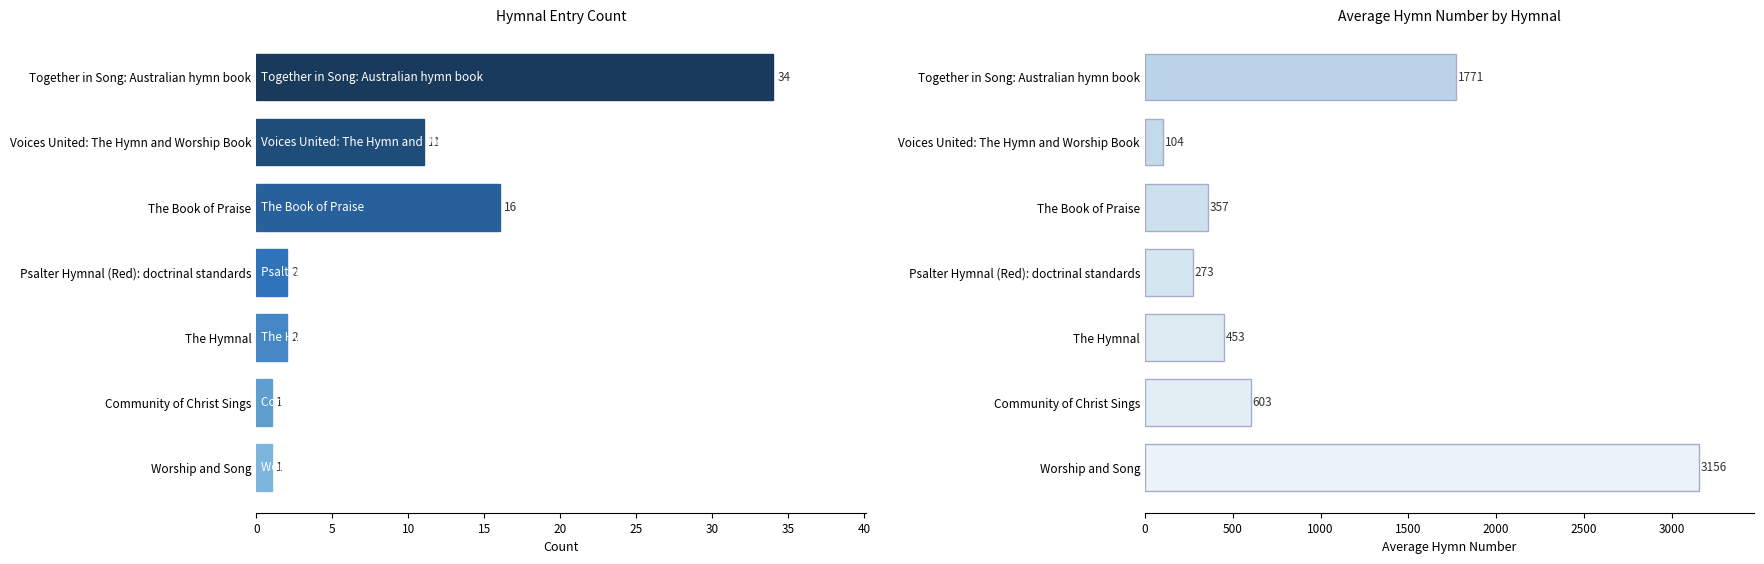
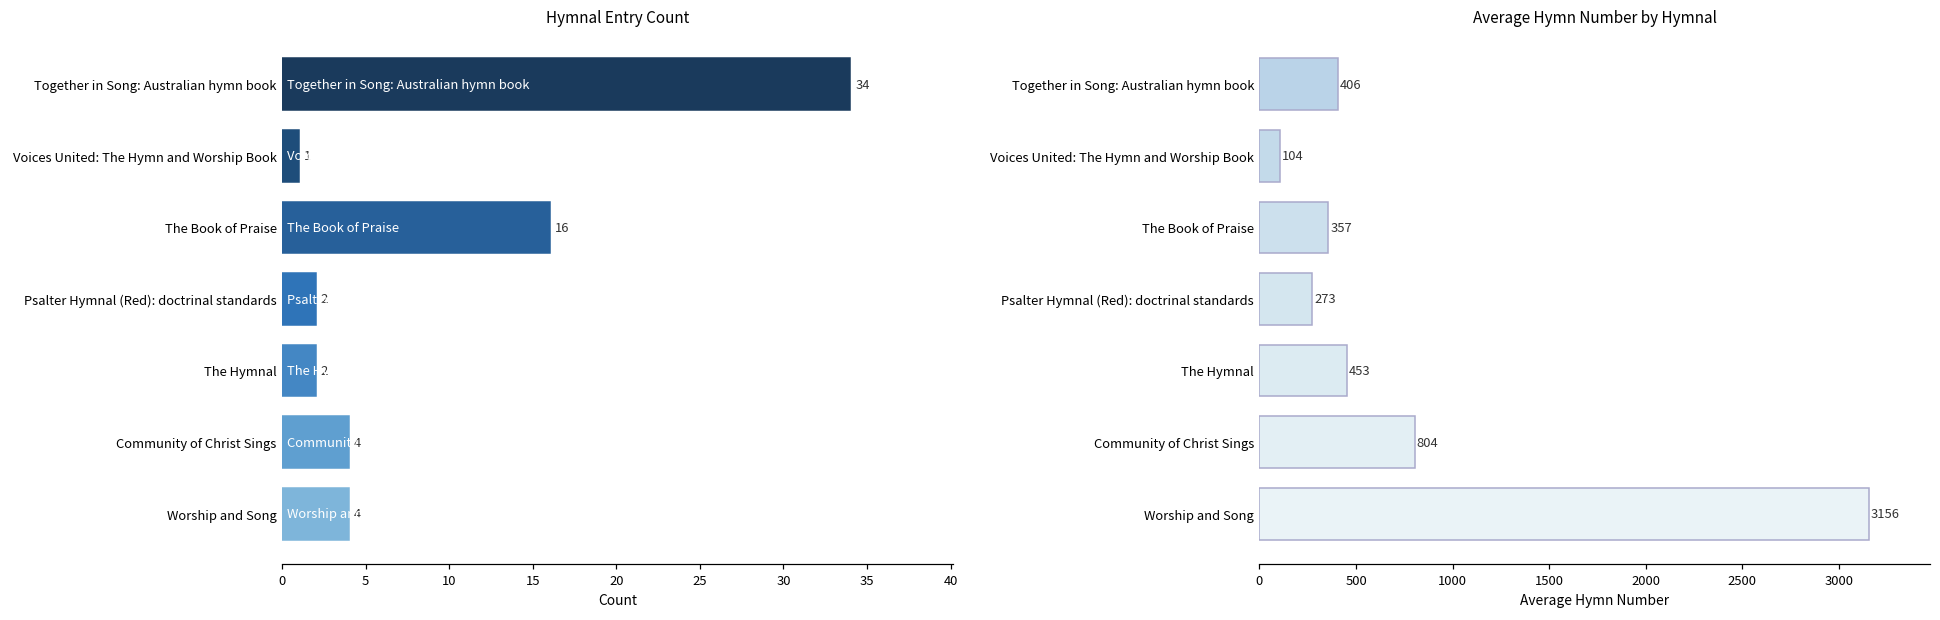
Hymnal Entry Count, Voices United: The Hymn and Worship Book: 11 -> 1
Hymnal Entry Count, Community of Christ Sings: 1 -> 4
Hymnal Entry Count, Worship and Song: 1 -> 4
Average Hymn Number by Hymnal, Together in Song: Australian hymn book: 1771 -> 406
Average Hymn Number by Hymnal, Community of Christ Sings: 603 -> 804
